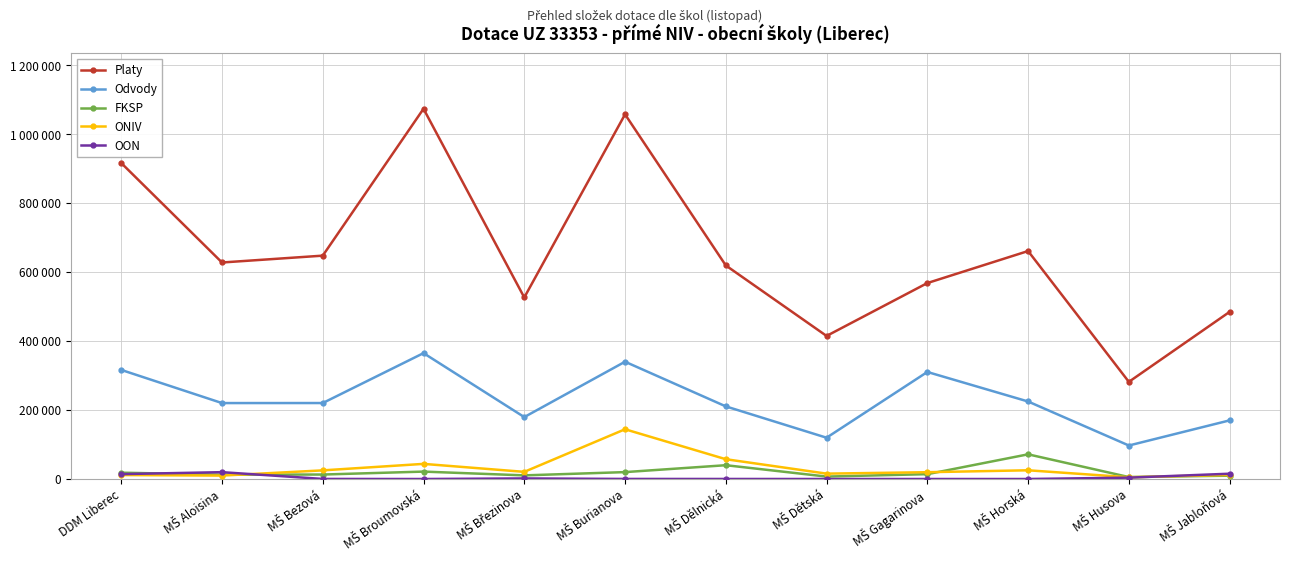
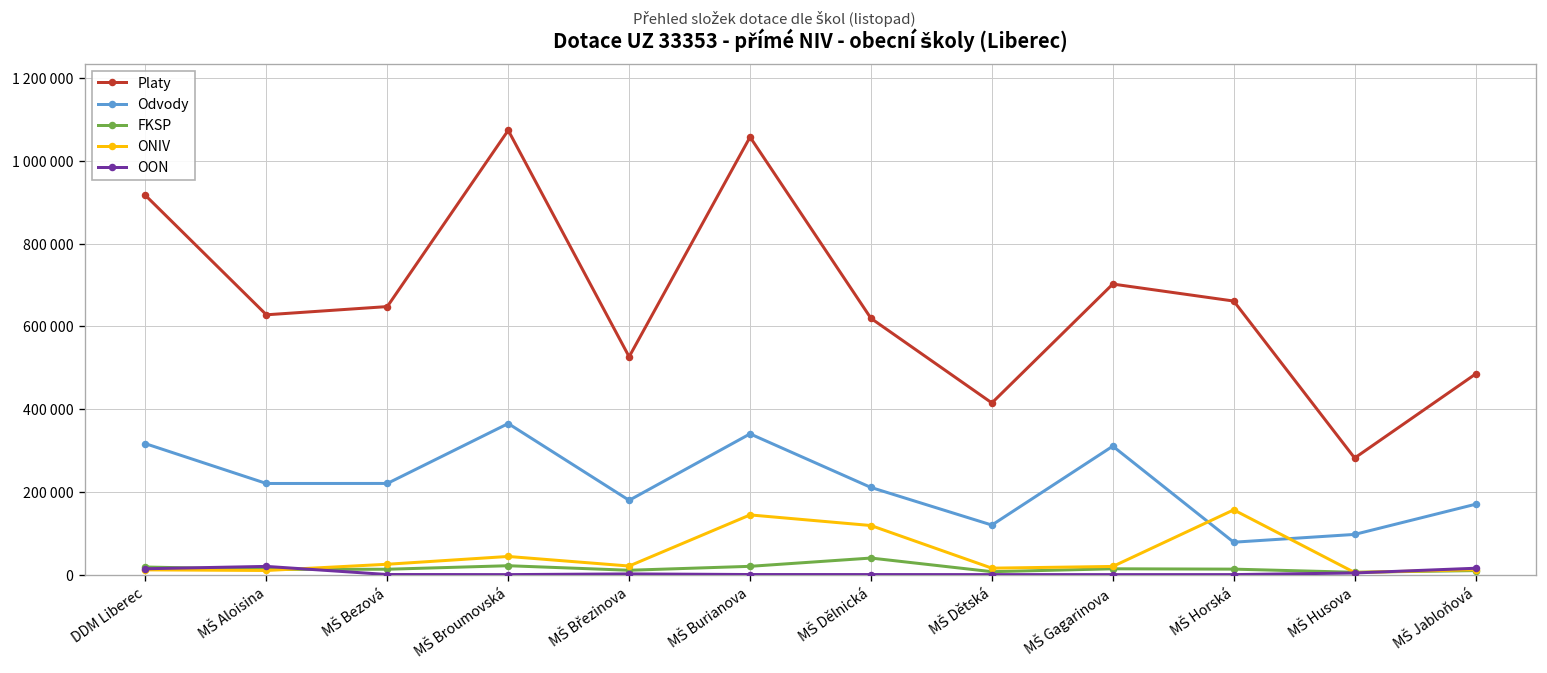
ONIV, MŠ Dělnická: 60000 -> 120000
Platy, MŠ Gagarinova: 570000 -> 700000
Odvody, MŠ Horská: 220000 -> 80000
FKSP, MŠ Horská: 70000 -> 10000
ONIV, MŠ Horská: 30000 -> 160000
